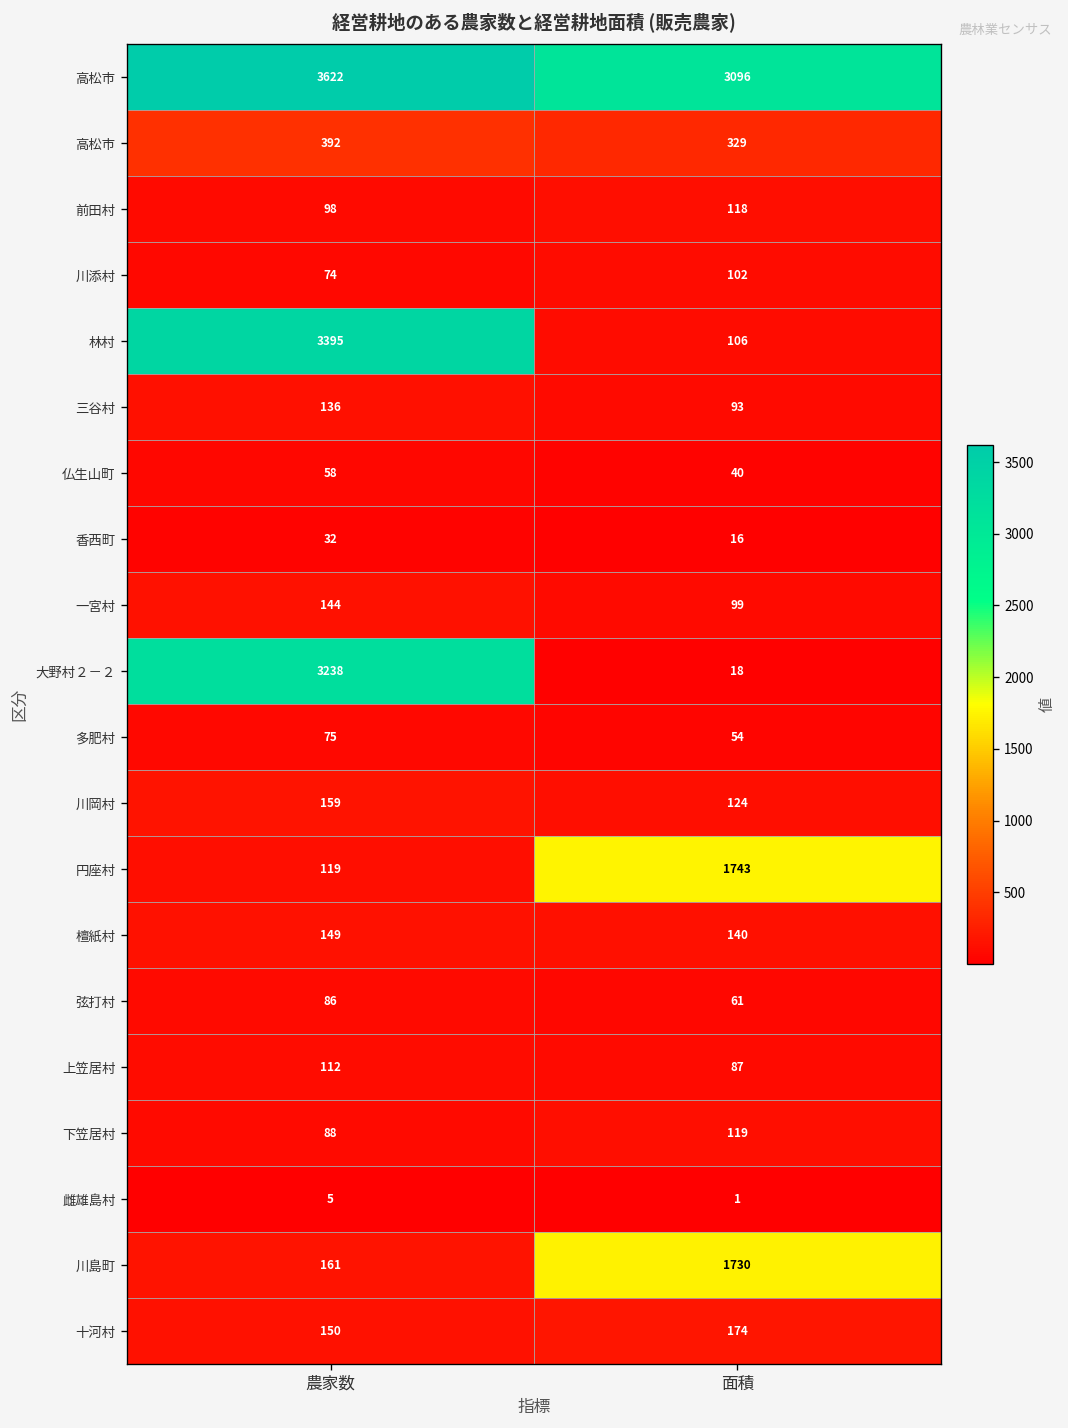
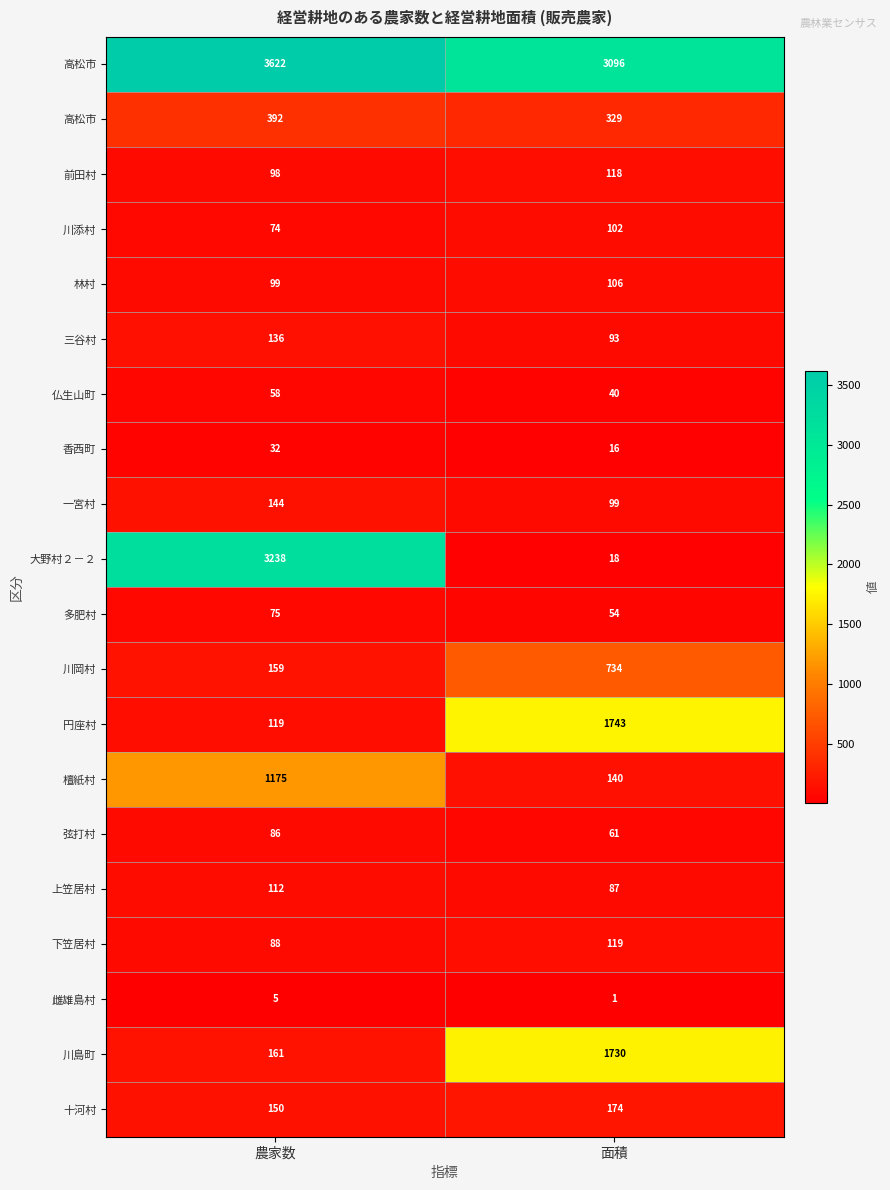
林村, 農家数: 3395 -> 99
川岡村, 面積: 124 -> 734
檀紙村, 農家数: 149 -> 1175
